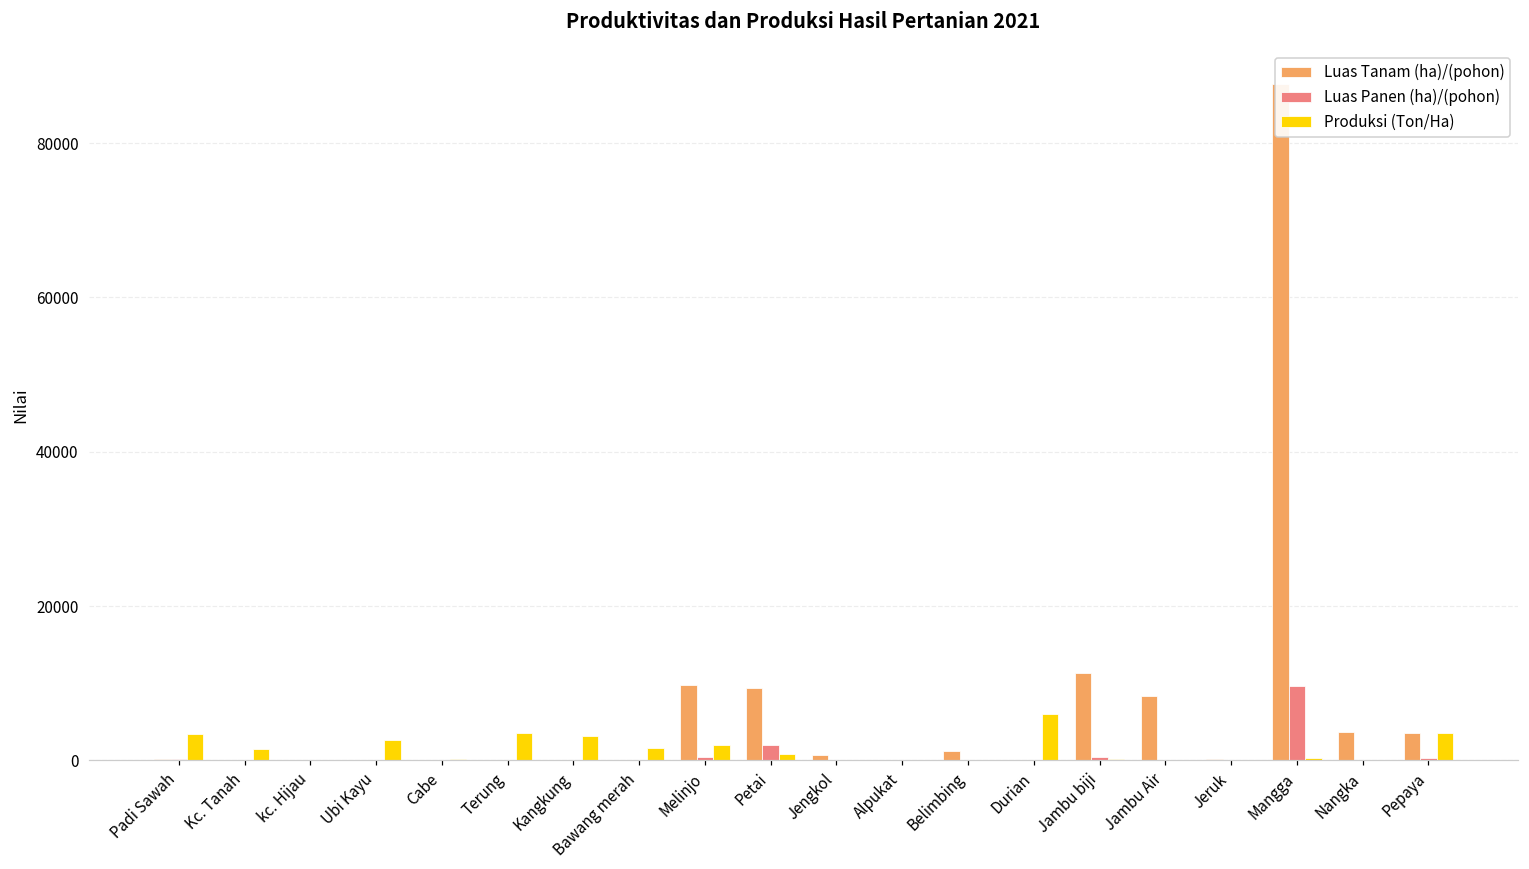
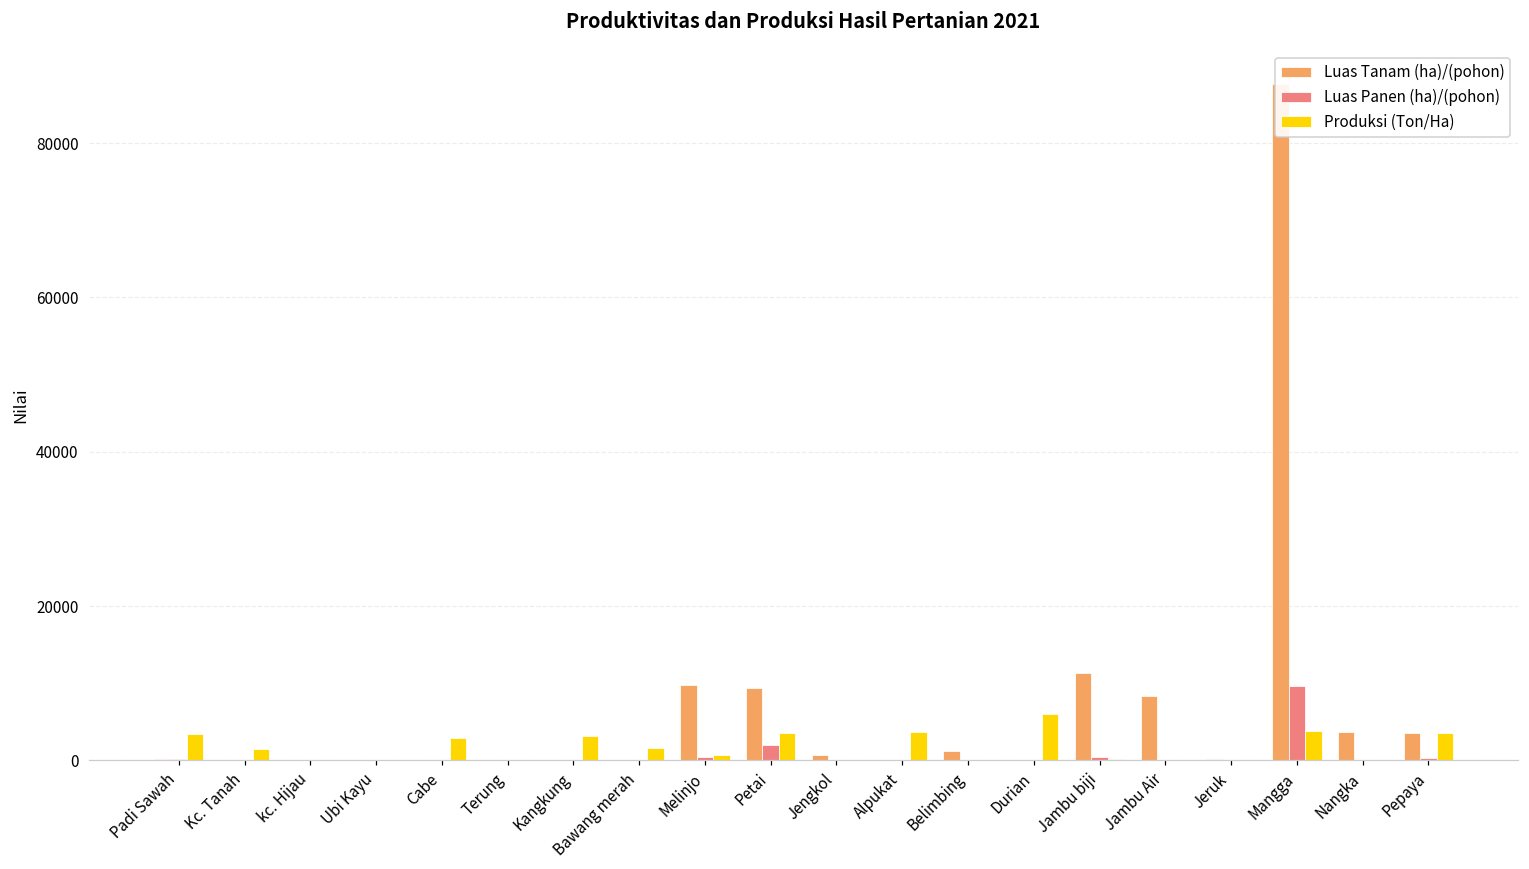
Produksi (Ton/Ha), Ubi Kayu: 3000 -> 0
Produksi (Ton/Ha), Cabe: 0 -> 3000
Produksi (Ton/Ha), Terung: 4000 -> 0
Produksi (Ton/Ha), Melinjo: 2000 -> 1000
Produksi (Ton/Ha), Petai: 1000 -> 4000
Produksi (Ton/Ha), Alpukat: 0 -> 4000
Produksi (Ton/Ha), Mangga: 0 -> 4000
